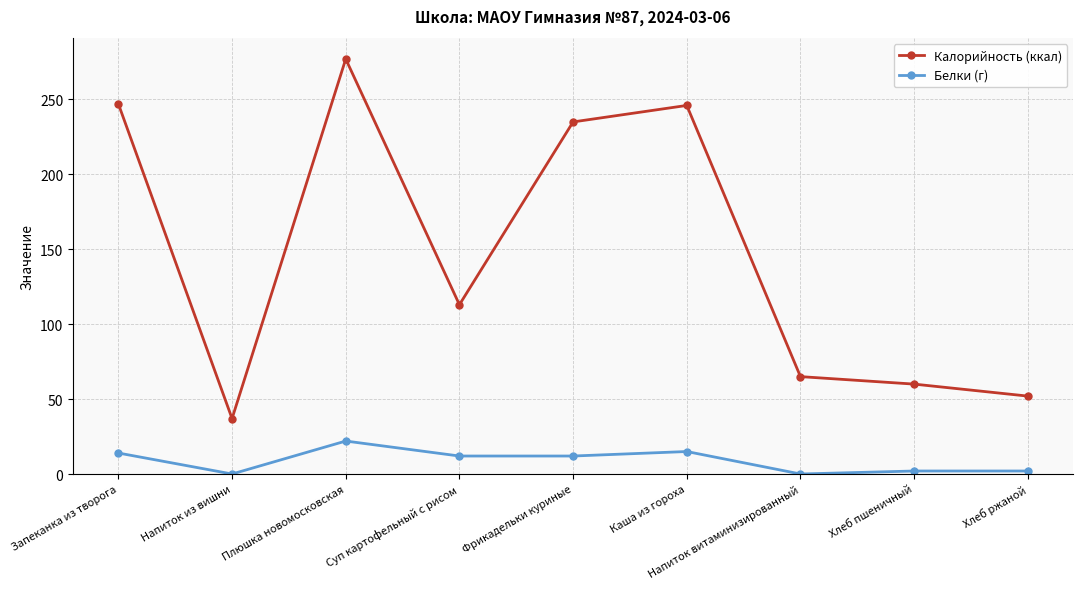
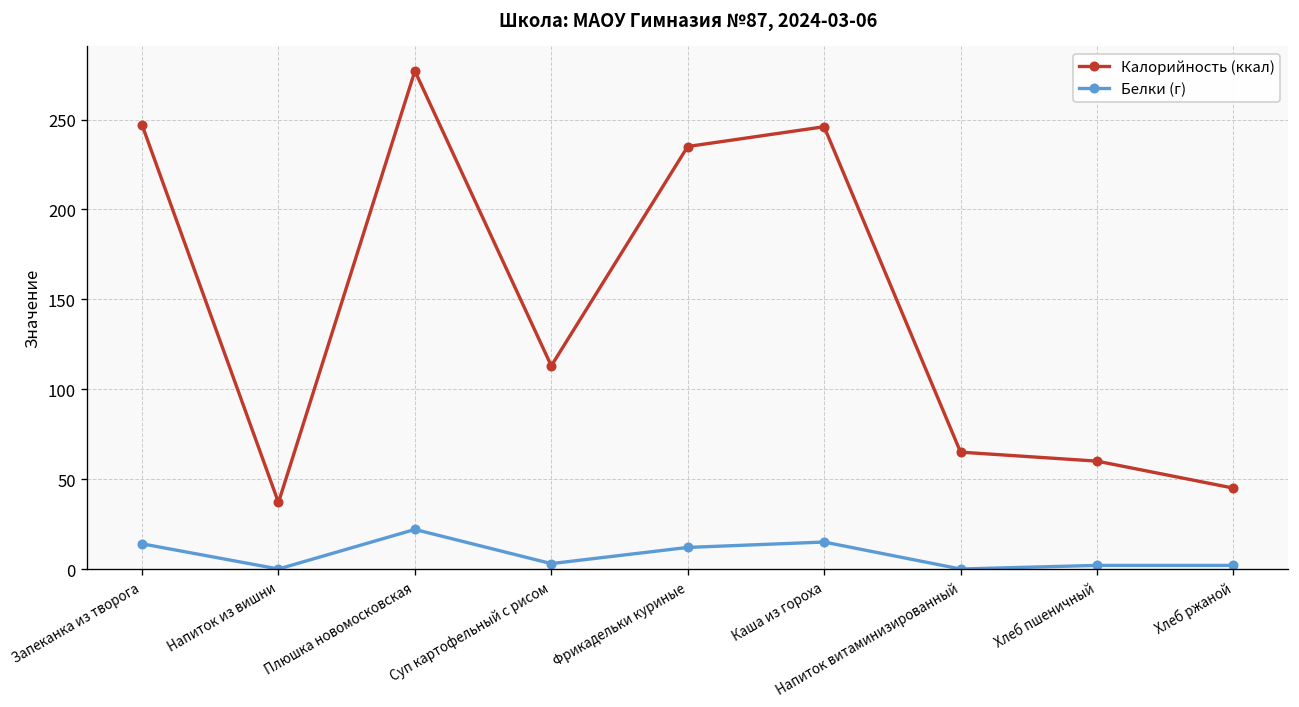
Белки (г), Суп картофельный с рисом: 12 -> 3
Калорийность (ккал), Хлеб ржаной: 52 -> 45
